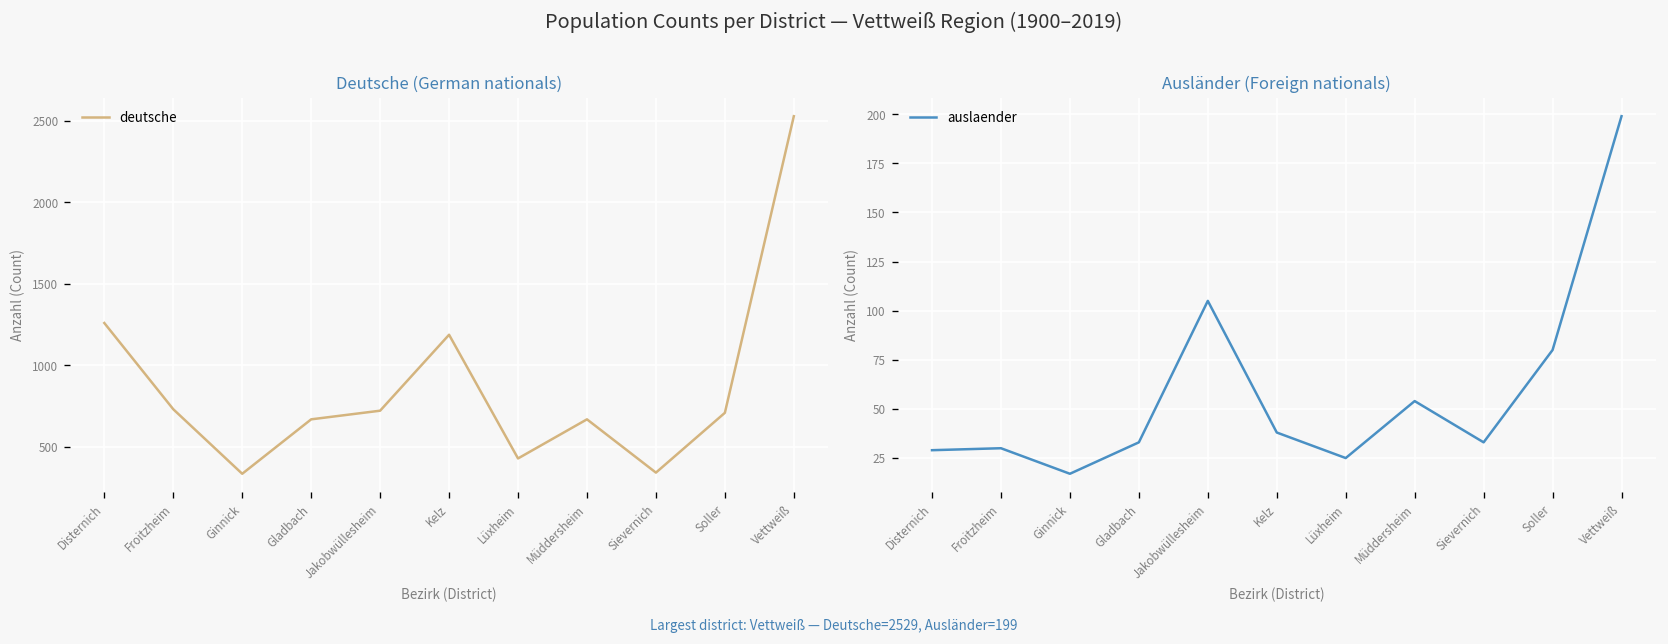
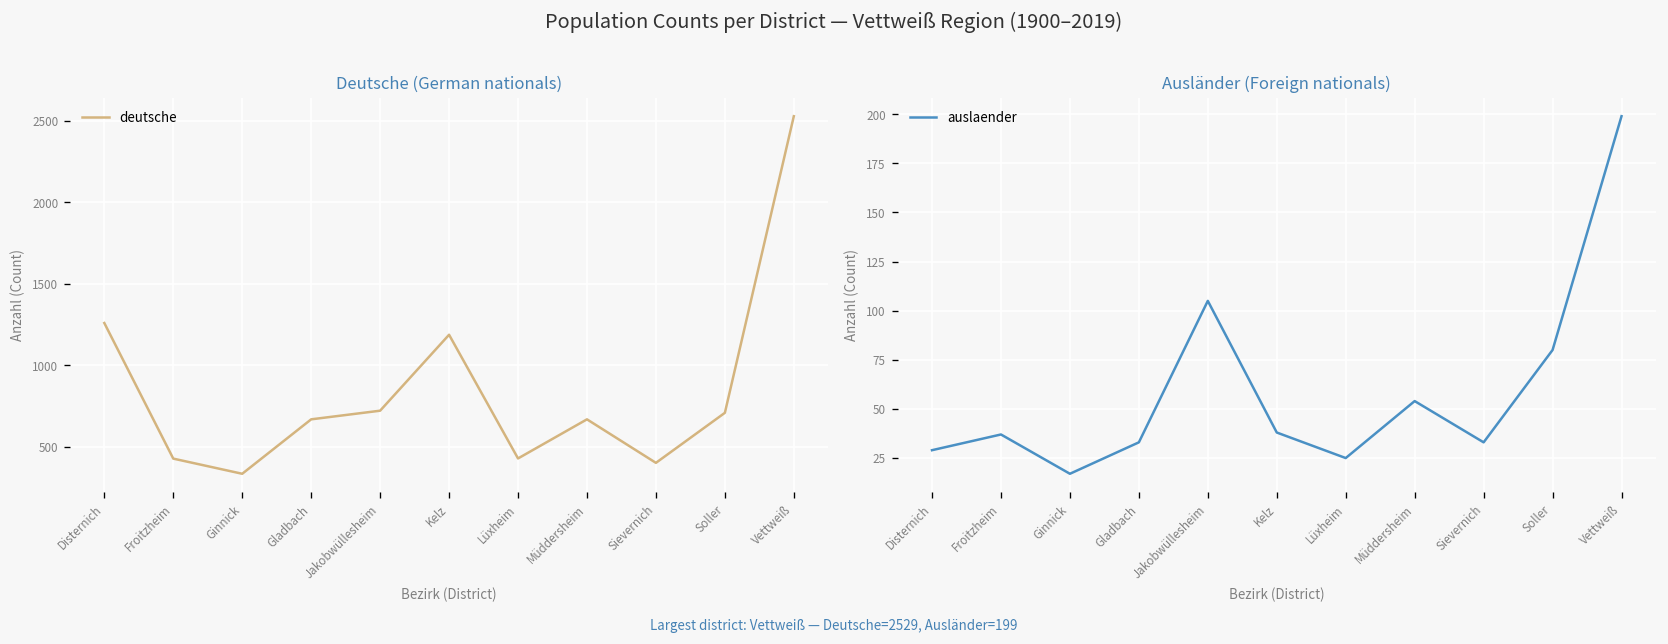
Deutsche (German nationals), Froitzheim: 730 -> 430
Deutsche (German nationals), Sievernich: 340 -> 400
Ausländer (Foreign nationals), Froitzheim: 30 -> 37
